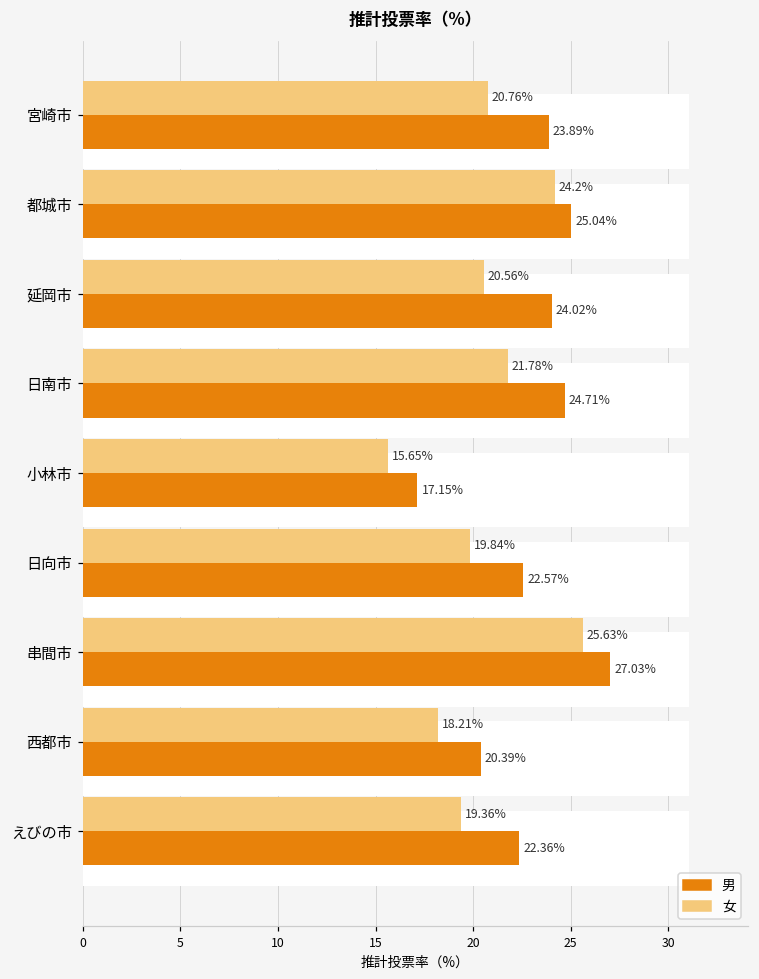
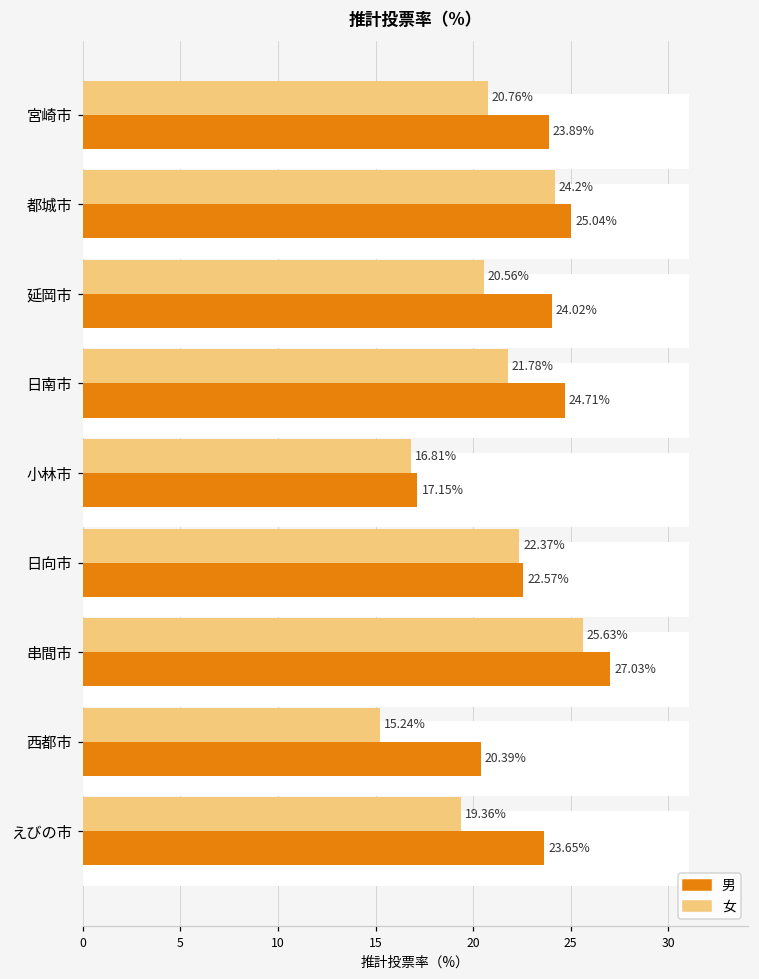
女, 小林市: 15.65% -> 16.81%
女, 日向市: 19.84% -> 22.37%
女, 西都市: 18.21% -> 15.24%
男, えびの市: 22.36% -> 23.65%
